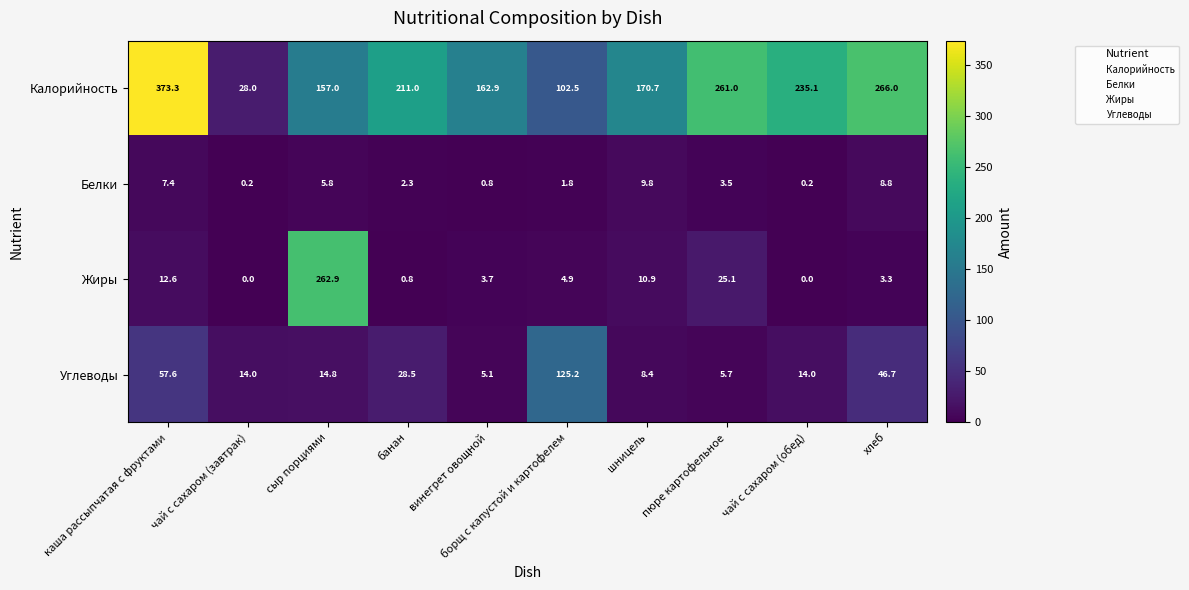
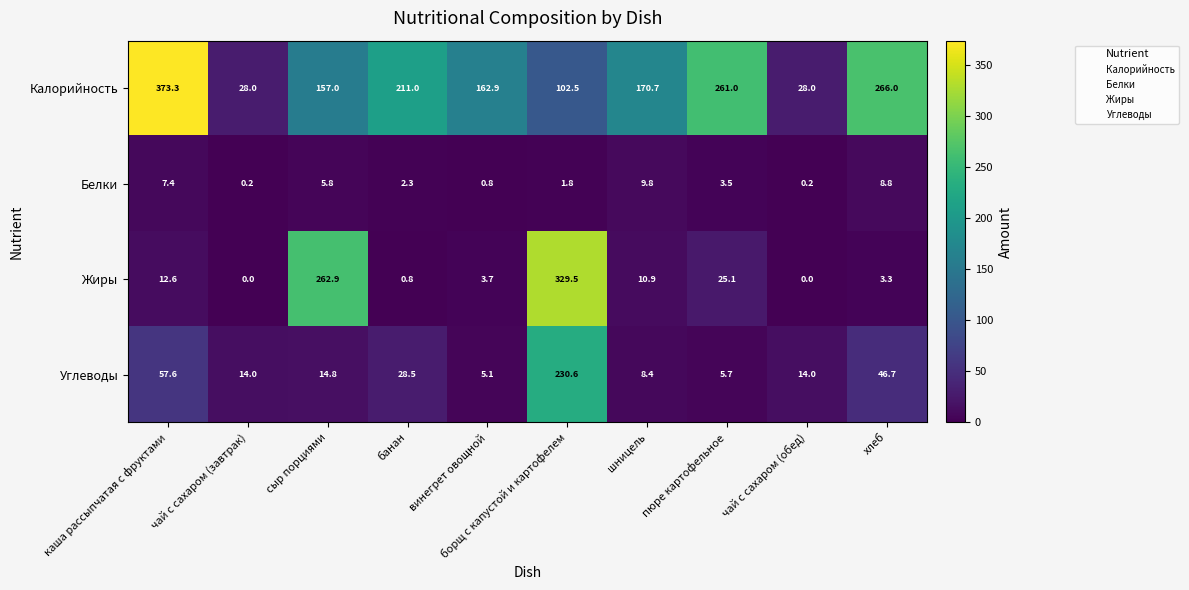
Калорийность, чай с сахаром (обед): 235.1 -> 28.0
Жиры, борщ с капустой и картофелем: 4.9 -> 329.5
Углеводы, борщ с капустой и картофелем: 125.2 -> 230.6
